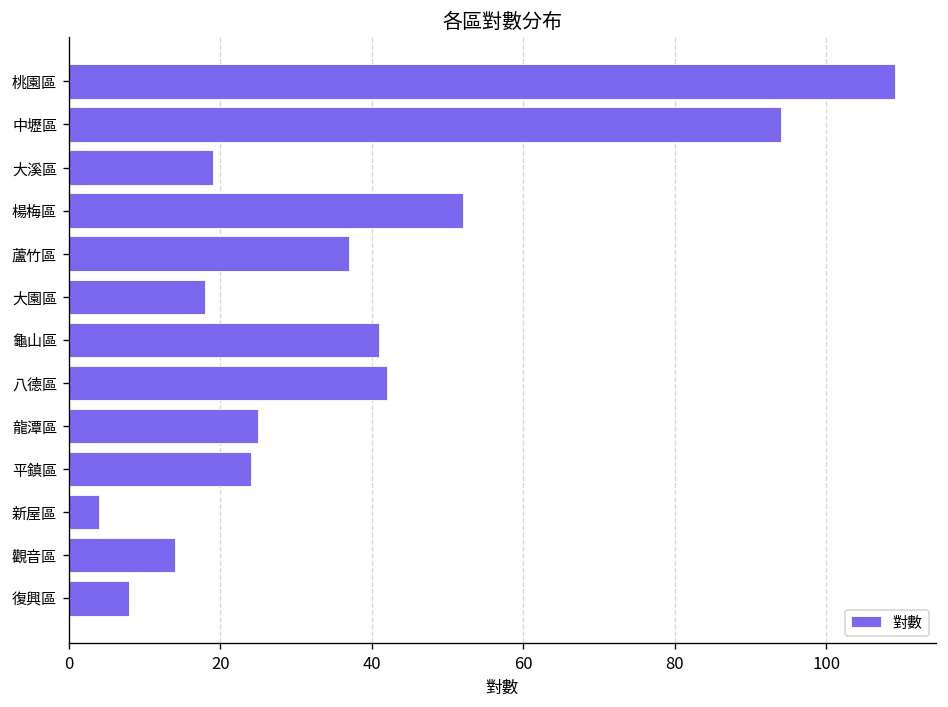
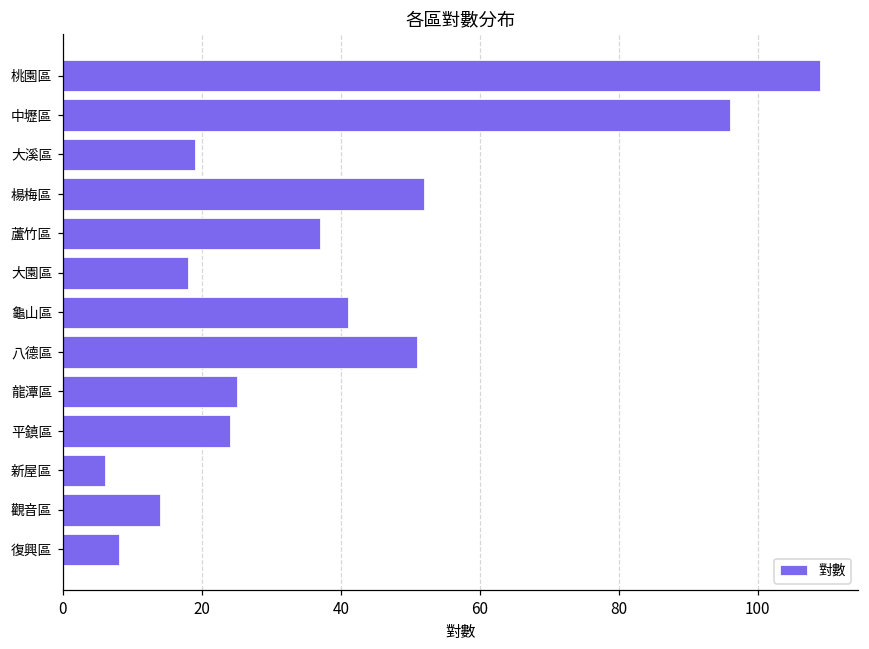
中壢區: 94 -> 96
八德區: 42 -> 51
新屋區: 4 -> 6
